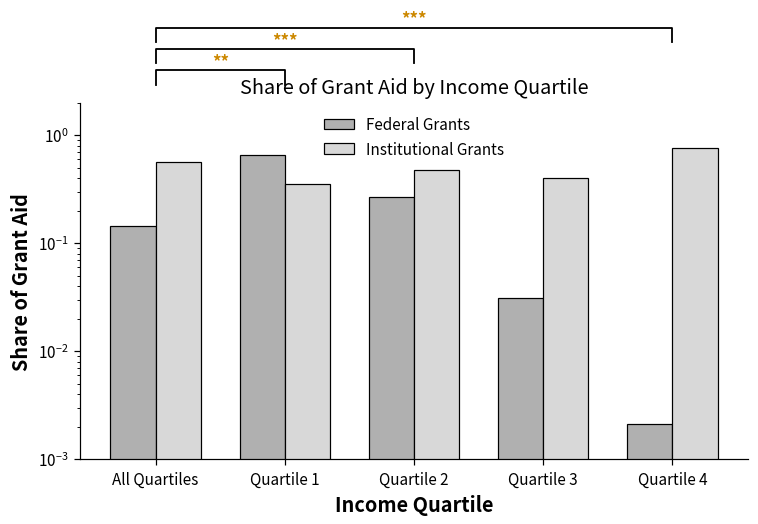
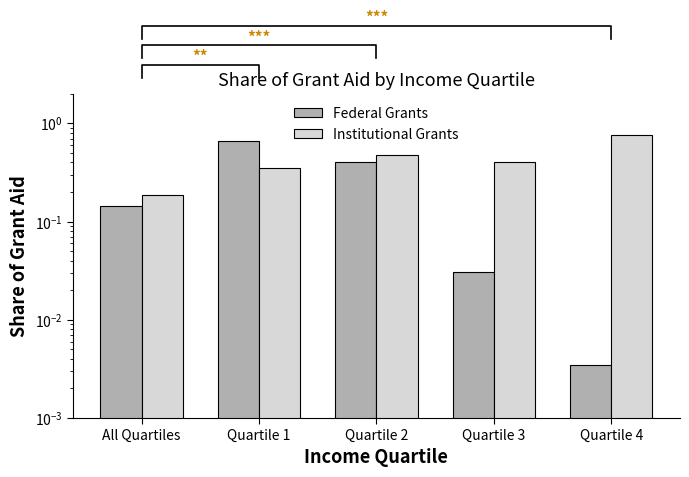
Institutional Grants, All Quartiles: 0.6 -> 0.19
Federal Grants, Quartile 2: 0.26 -> 0.40
Federal Grants, Quartile 4: 0.0021 -> 0.0035
